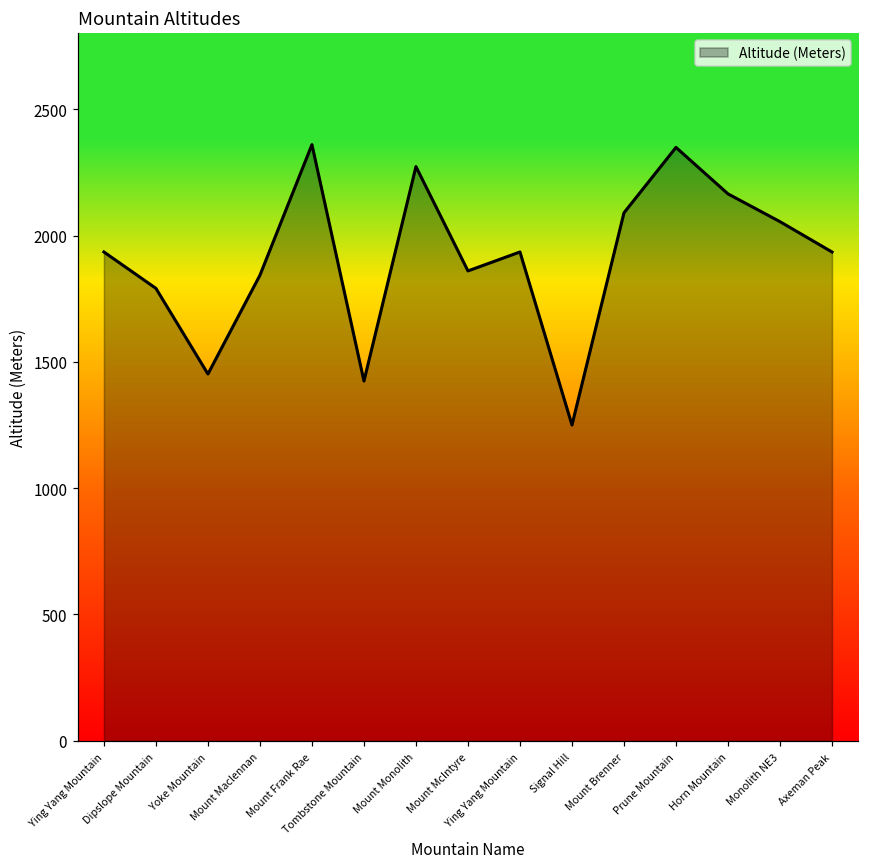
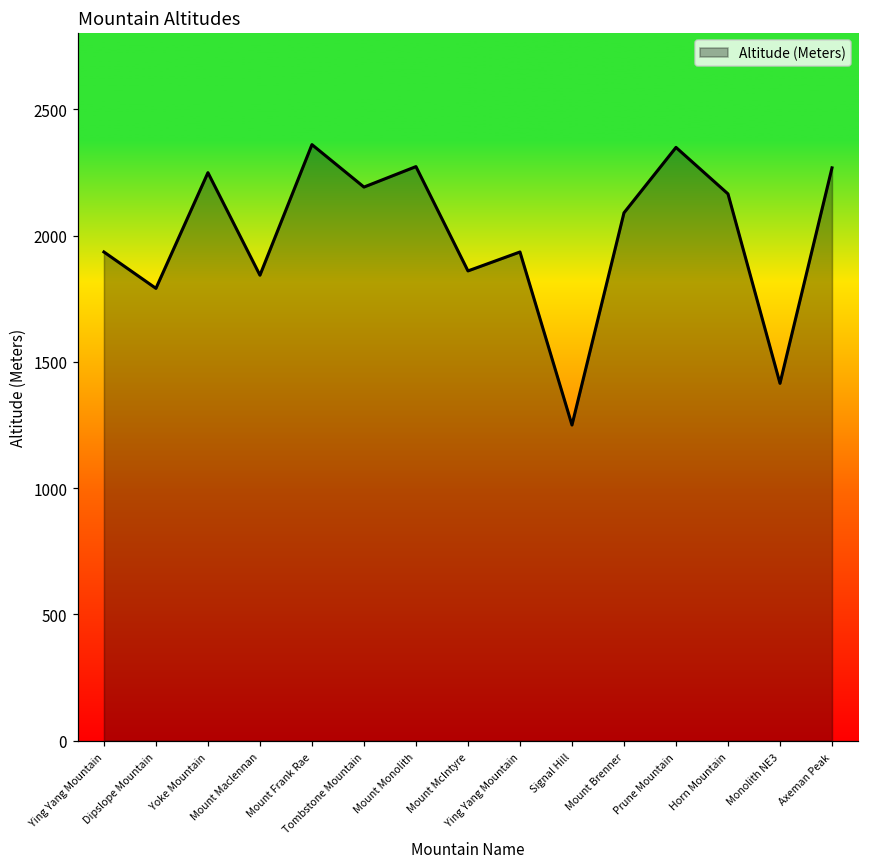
Yoke Mountain: 1450 -> 2250
Tombstone Mountain: 1420 -> 2190
Monolith NE3: 2060 -> 1420
Axeman Peak: 1940 -> 2270
